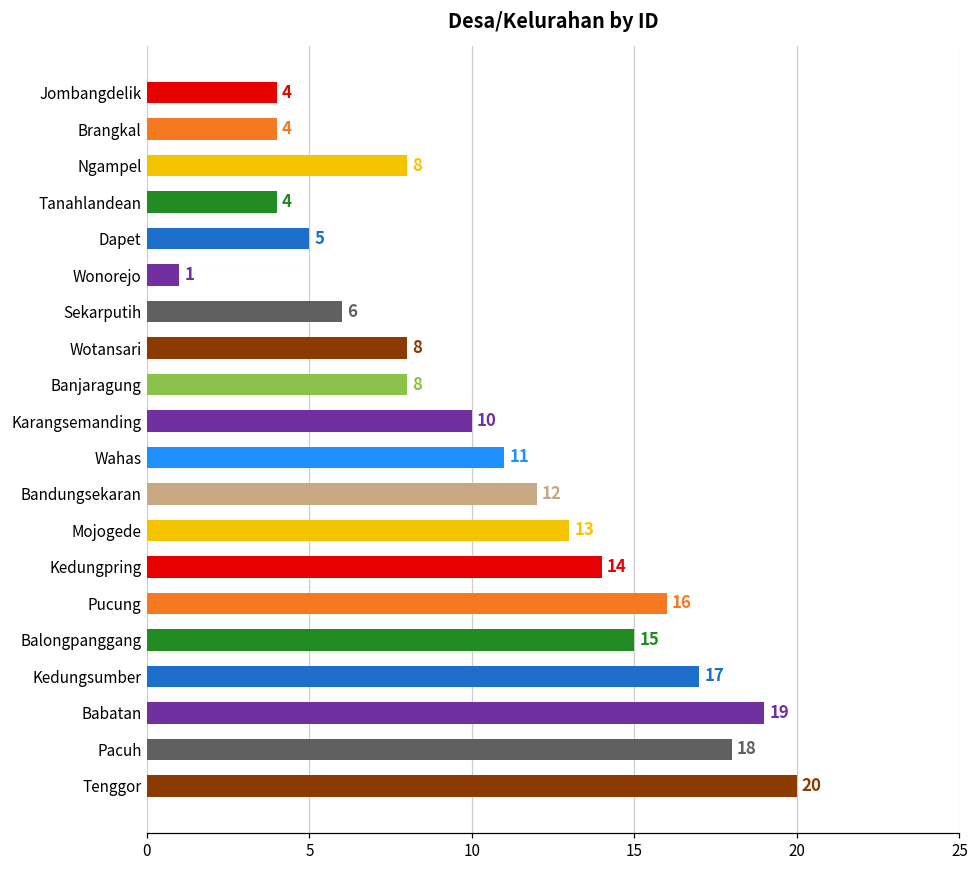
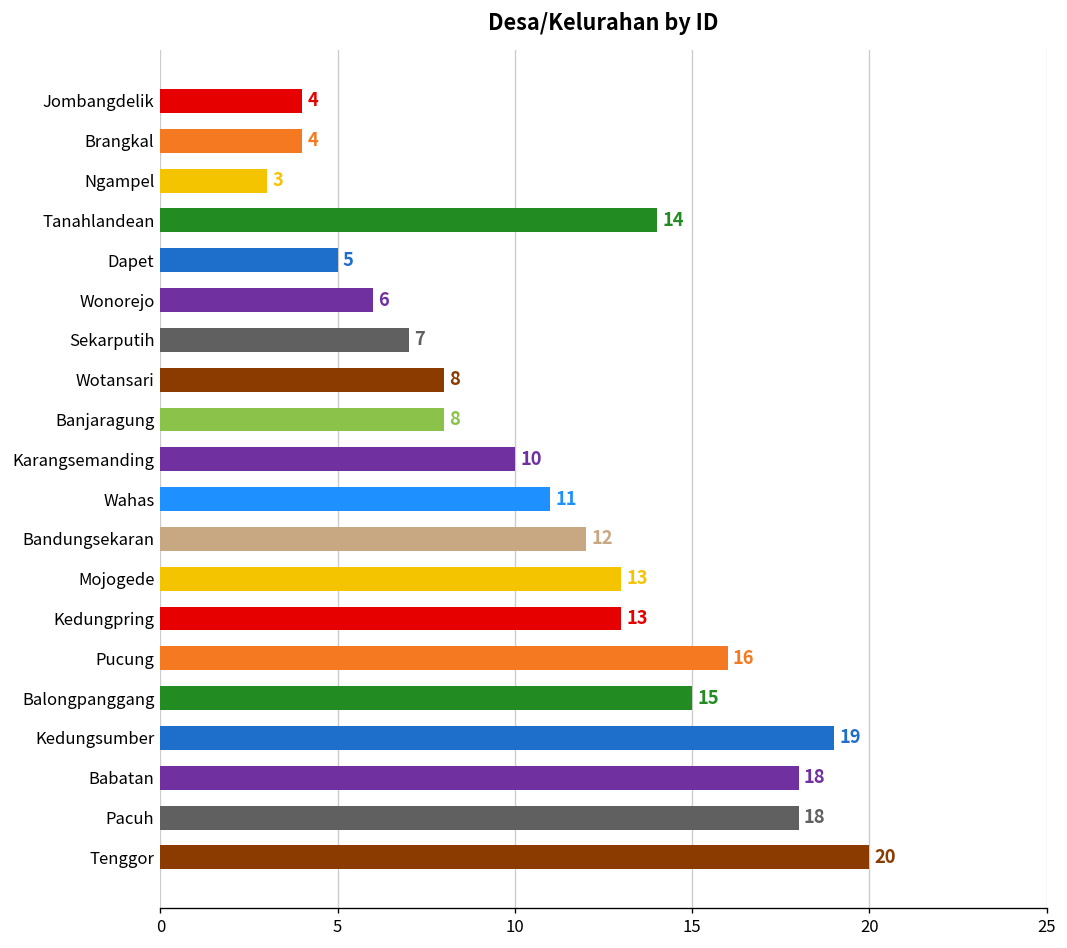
Ngampel: 8 -> 3
Tanahlandean: 4 -> 14
Wonorejo: 1 -> 6
Sekarputih: 6 -> 7
Kedungpring: 14 -> 13
Kedungsumber: 17 -> 19
Babatan: 19 -> 18
